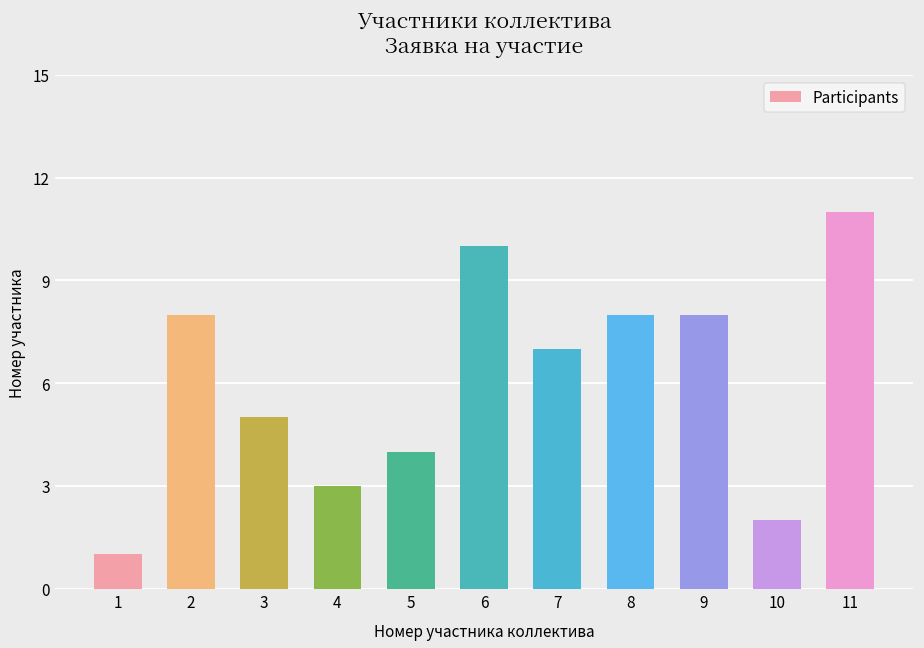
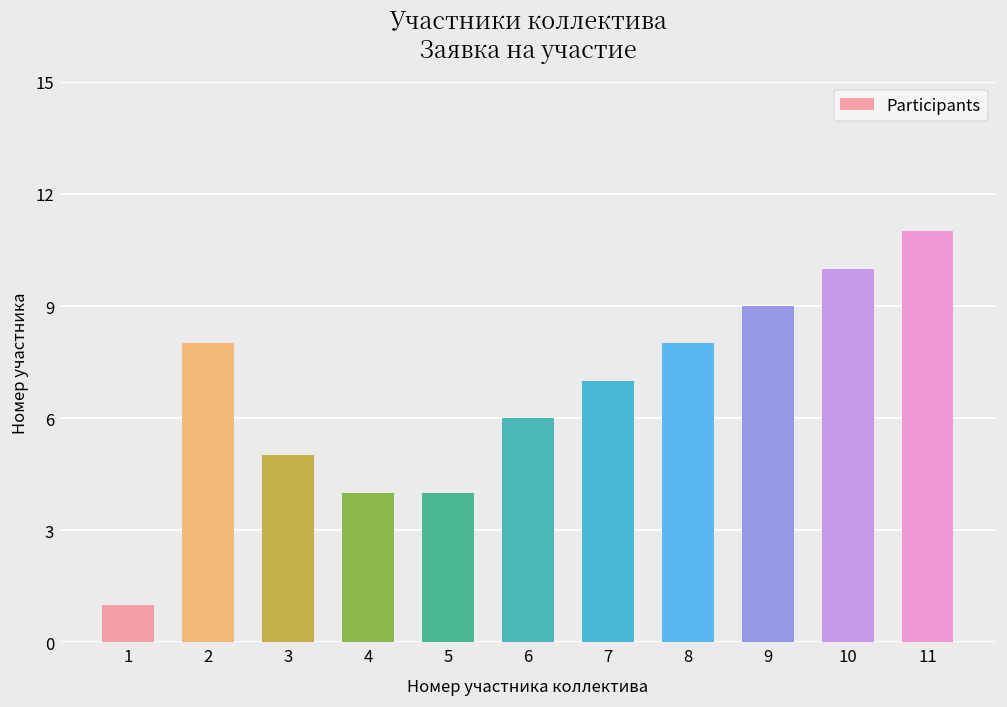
4: 3 -> 4
6: 10 -> 6
9: 8 -> 9
10: 2 -> 10
